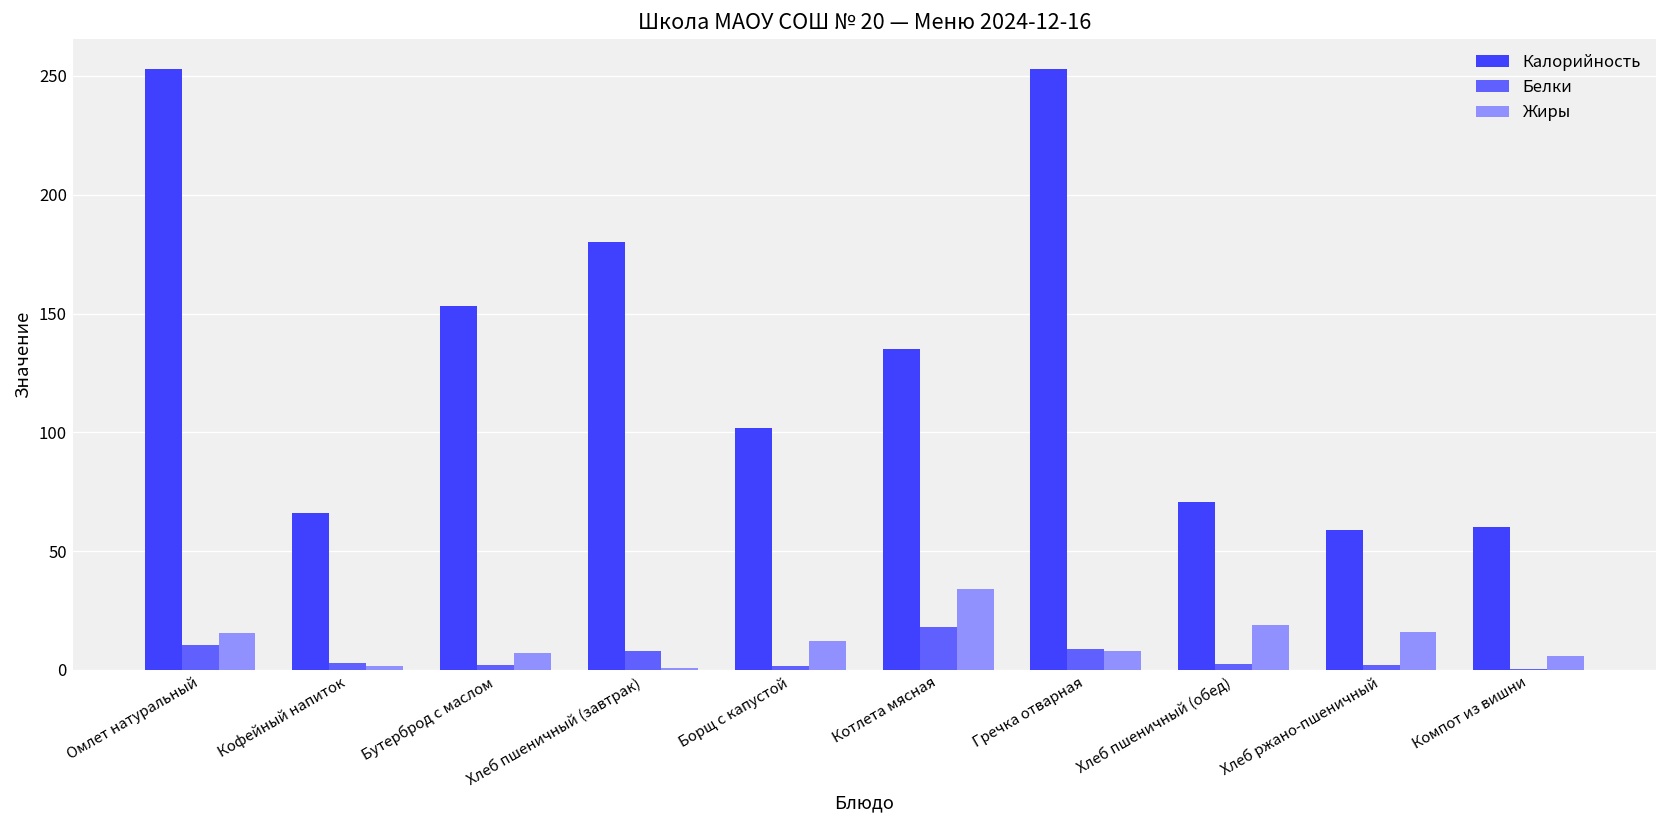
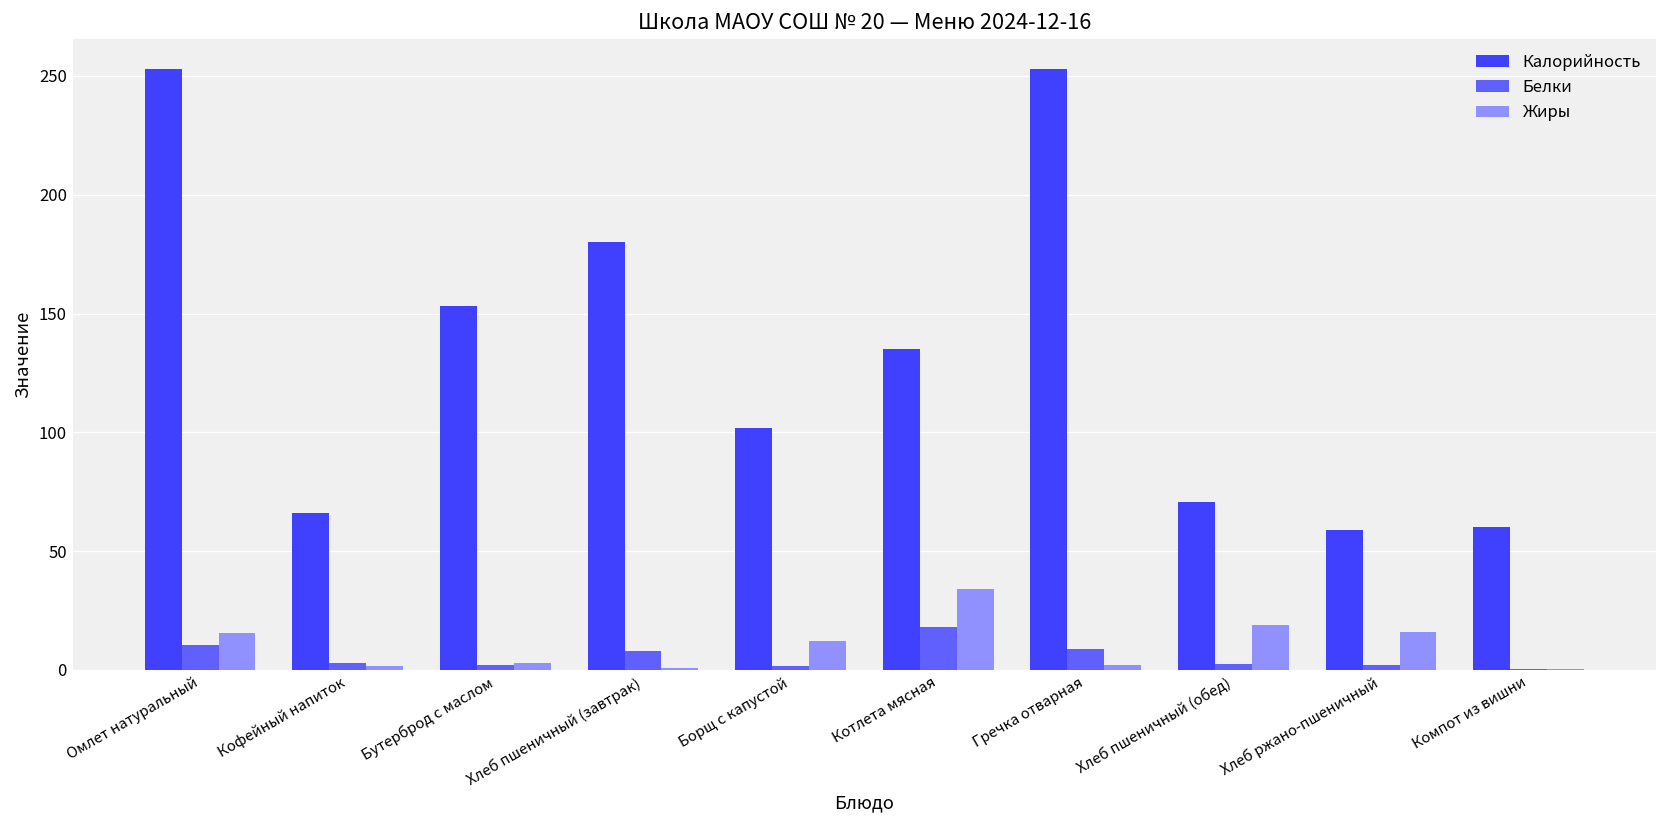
Жиры, Бутерброд с маслом: 7 -> 3
Жиры, Гречка отварная: 8 -> 2
Жиры, Компот из вишни: 6 -> 0
